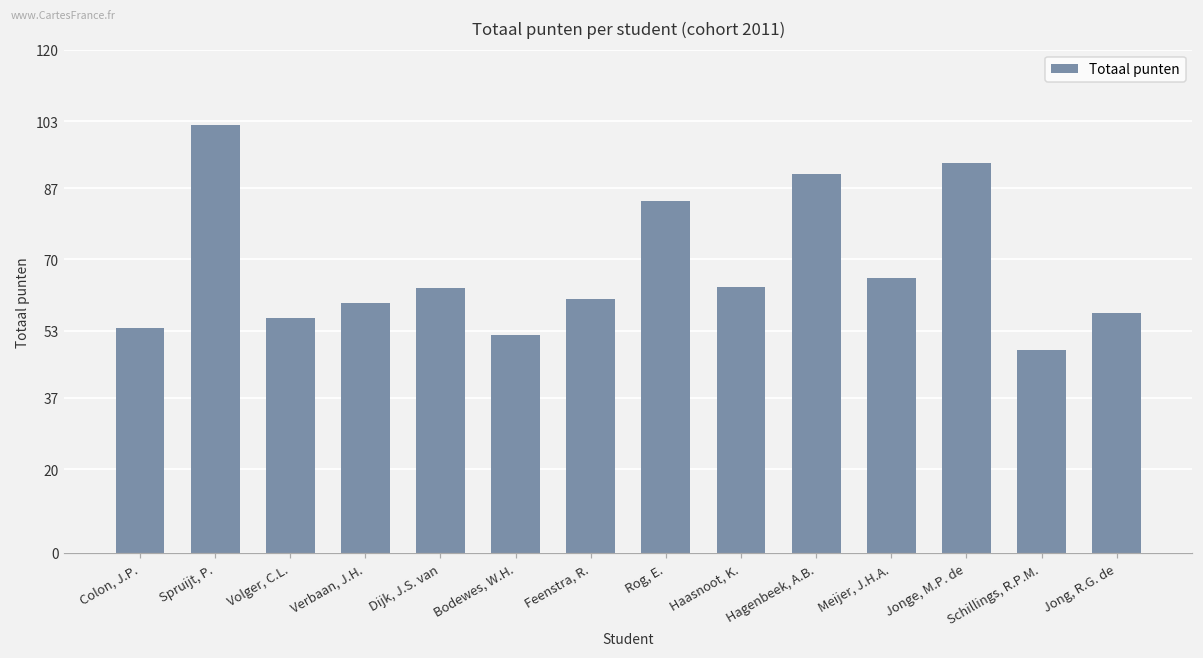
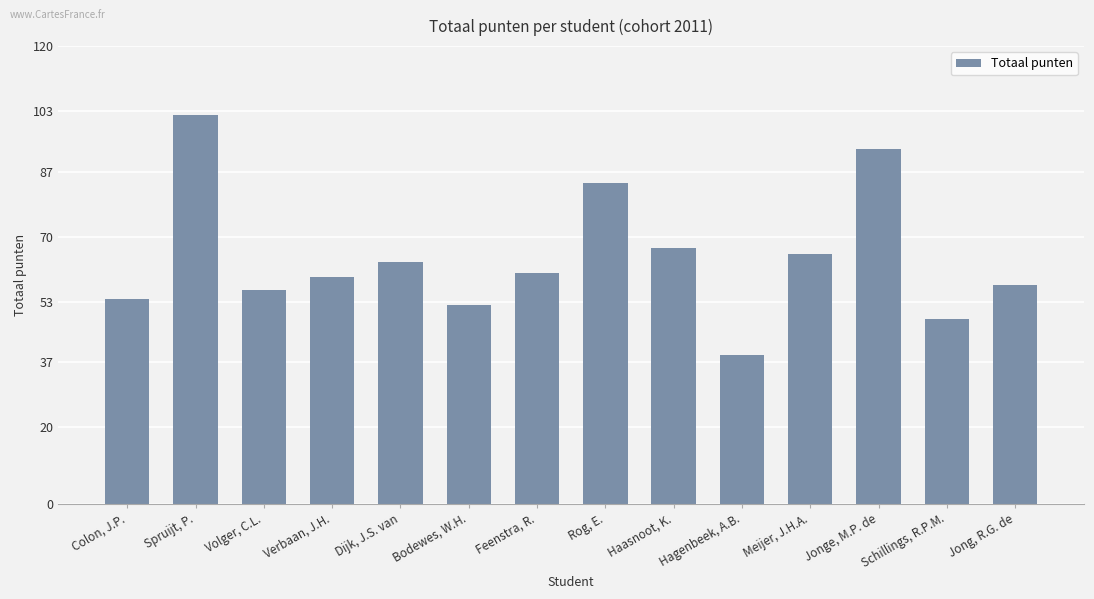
Haasnoot, K.: 64 -> 67
Hagenbeek, A.B.: 91 -> 39
